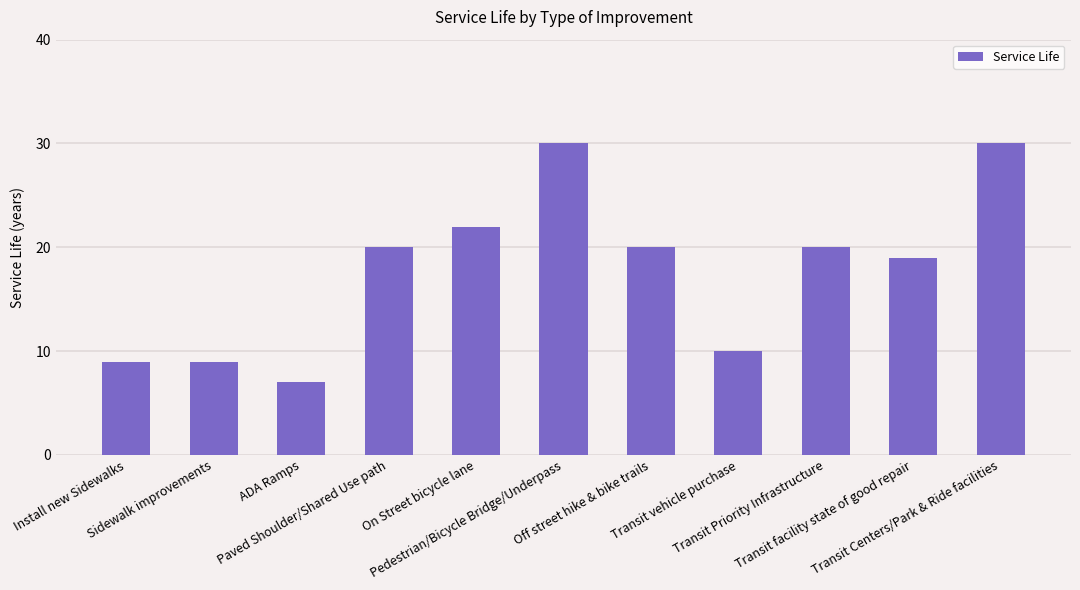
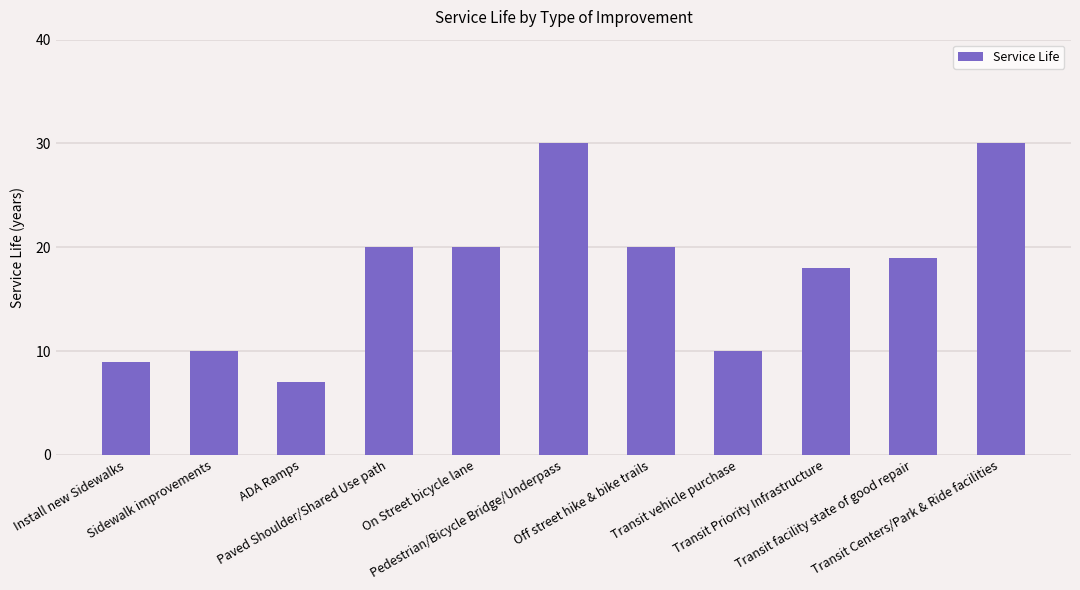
Sidewalk improvements: 9 -> 10
On Street bicycle lane: 22 -> 20
Transit Priority Infrastructure: 20 -> 18
